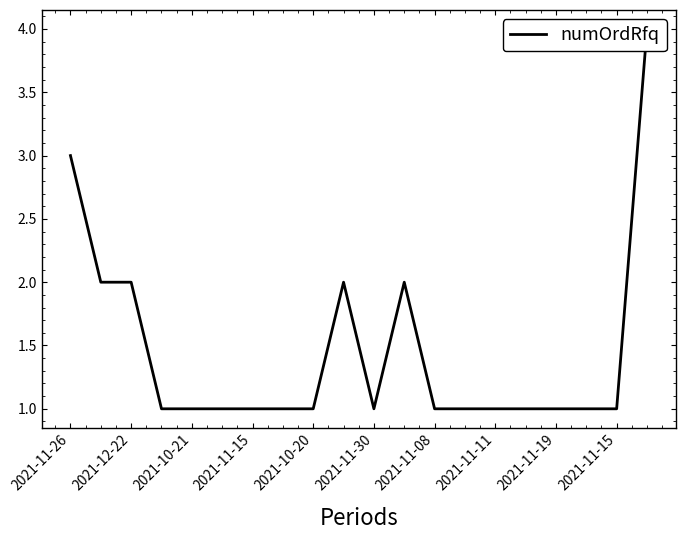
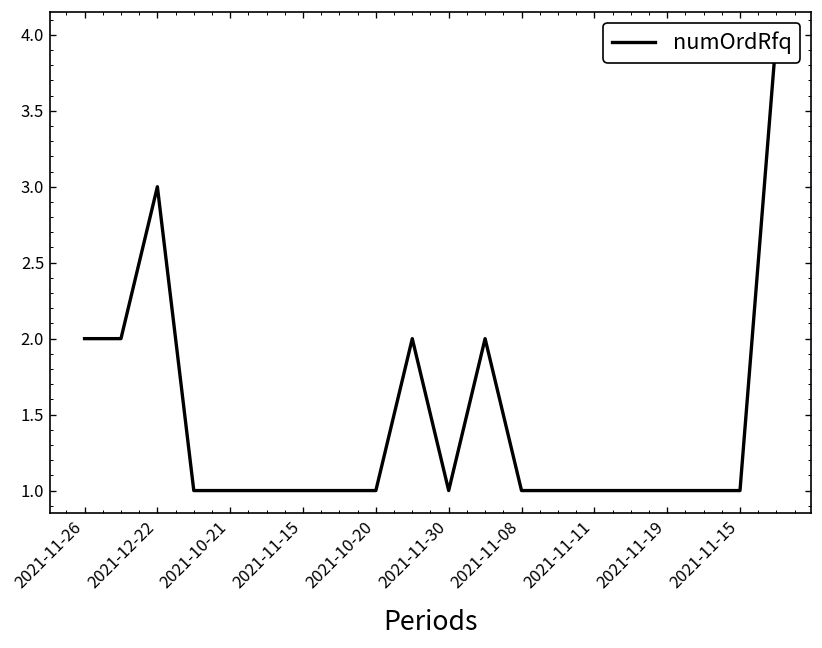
2021-11-26: 3 -> 2
2021-12-22: 2 -> 3
